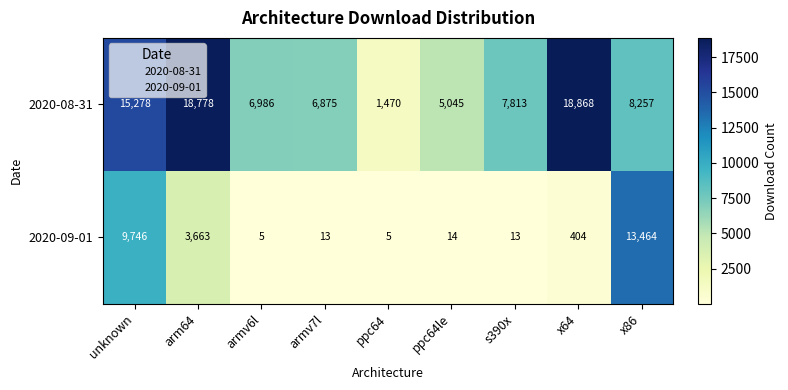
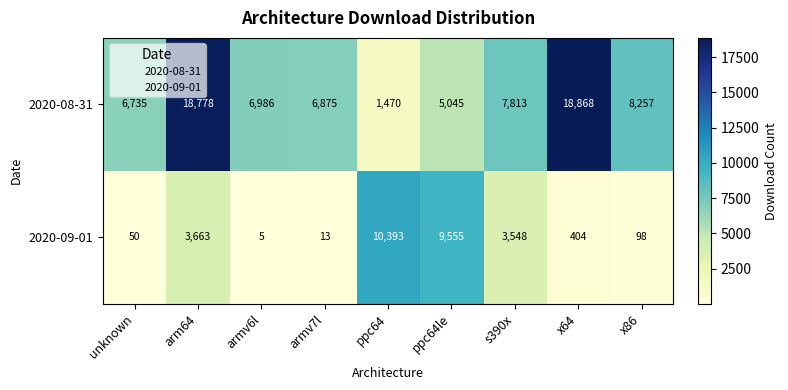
2020-08-31, unknown: 15,278 -> 6,735
2020-09-01, unknown: 9,746 -> 50
2020-09-01, ppc64: 5 -> 10,393
2020-09-01, ppc64le: 14 -> 9,555
2020-09-01, s390x: 13 -> 3,548
2020-09-01, x86: 13,464 -> 98
